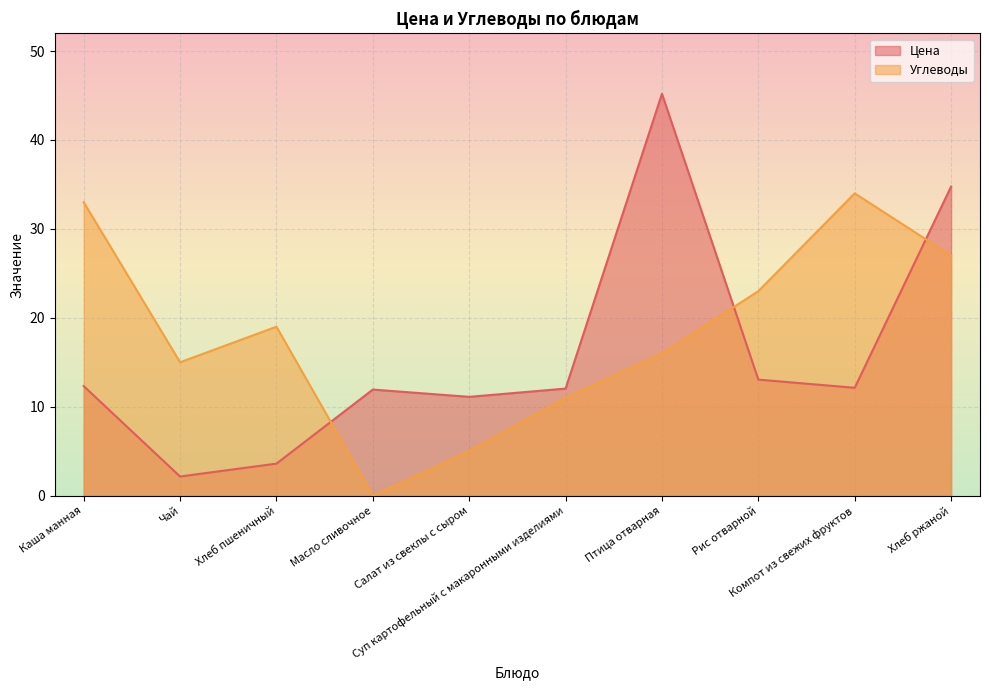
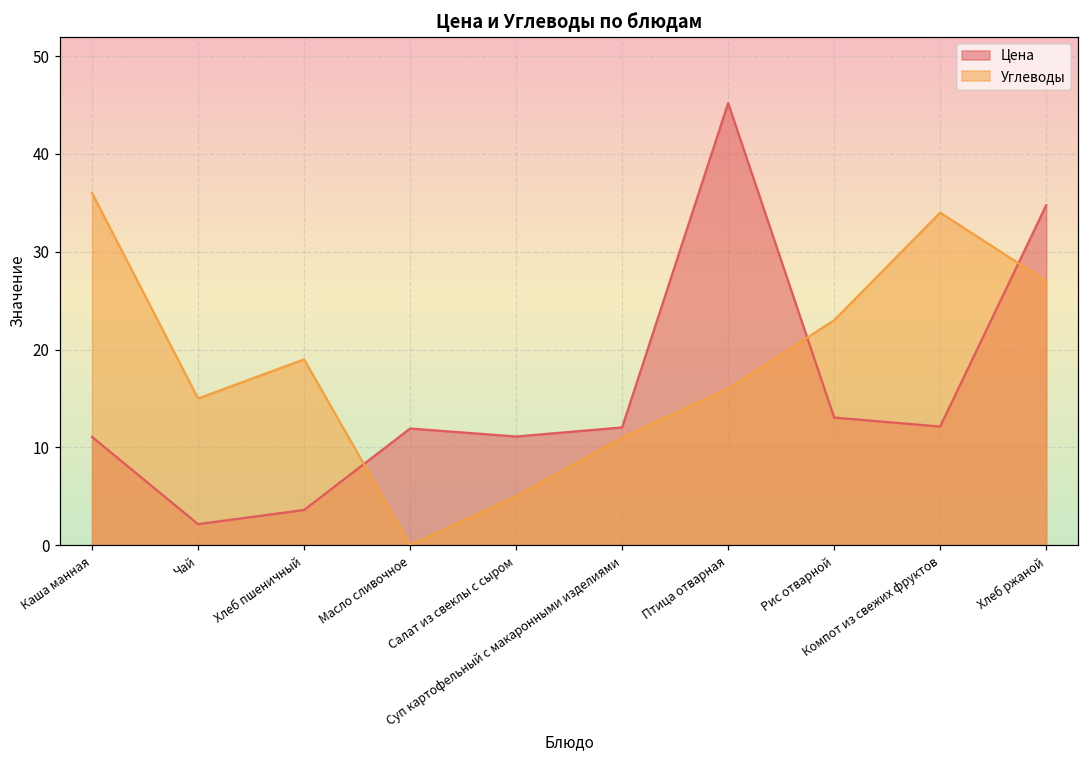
Цена, Каша манная: 12 -> 11
Углеводы, Каша манная: 33 -> 36
